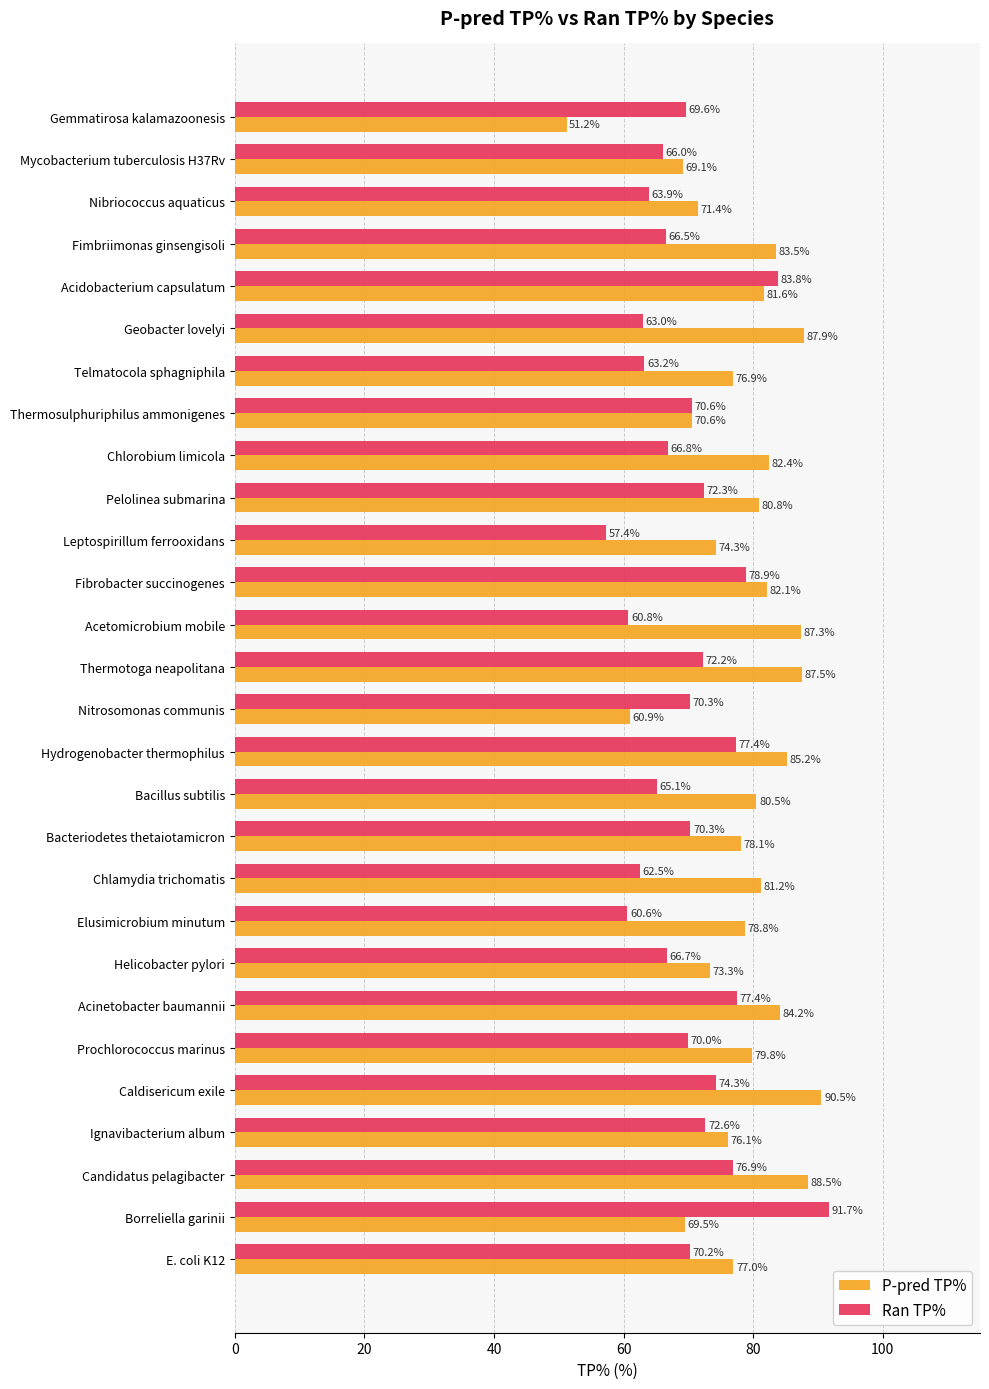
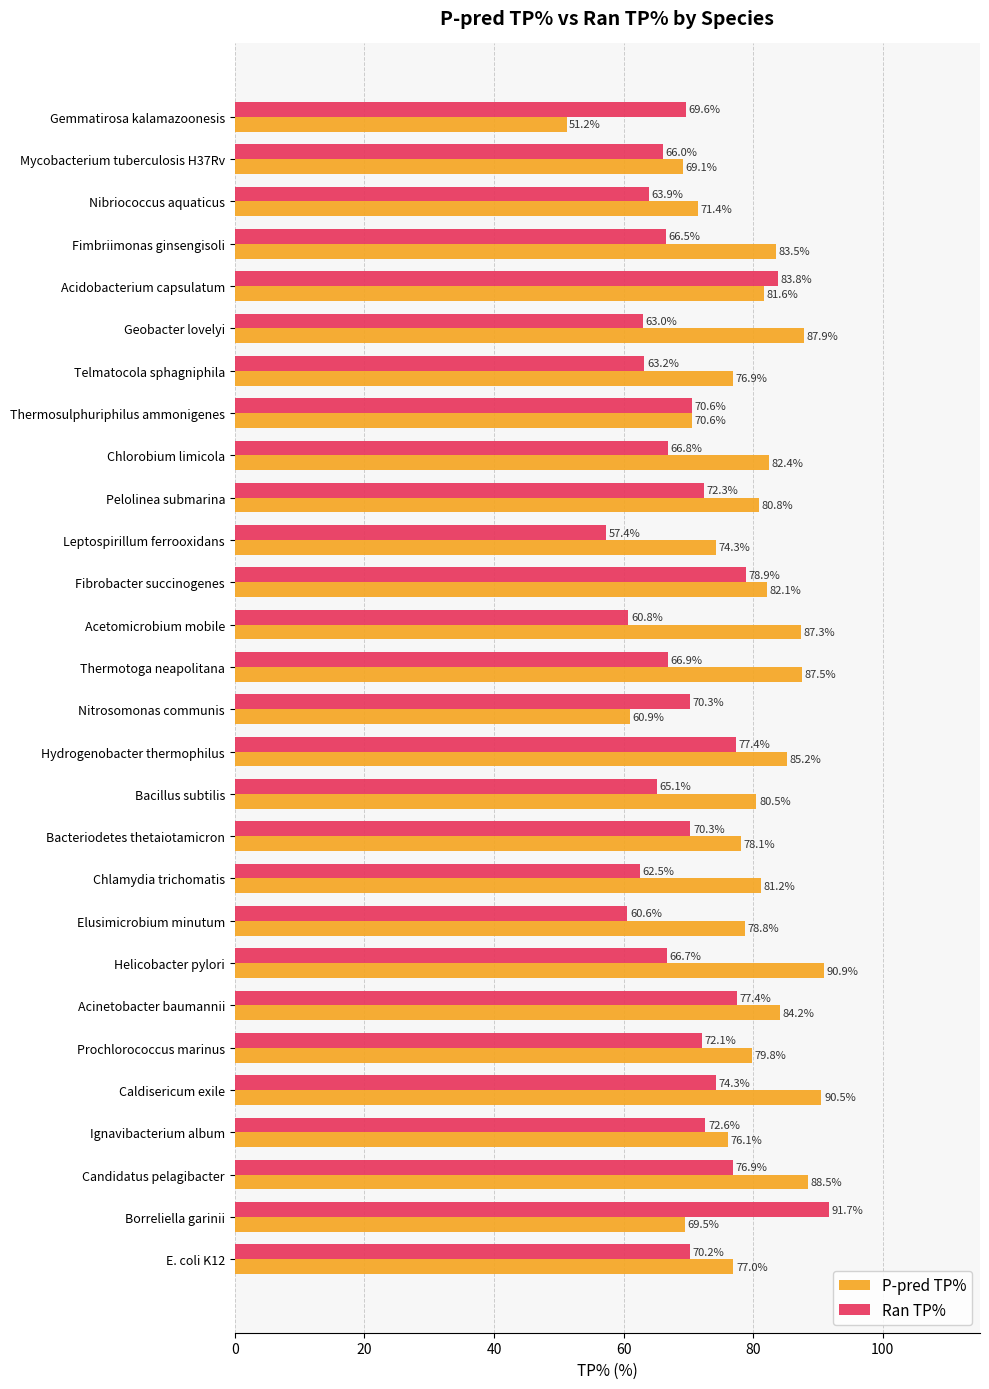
Ran TP%, Thermotoga neapolitana: 72.2% -> 66.9%
P-pred TP%, Helicobacter pylori: 73.3% -> 90.9%
Ran TP%, Prochlorococcus marinus: 70.0% -> 72.1%
